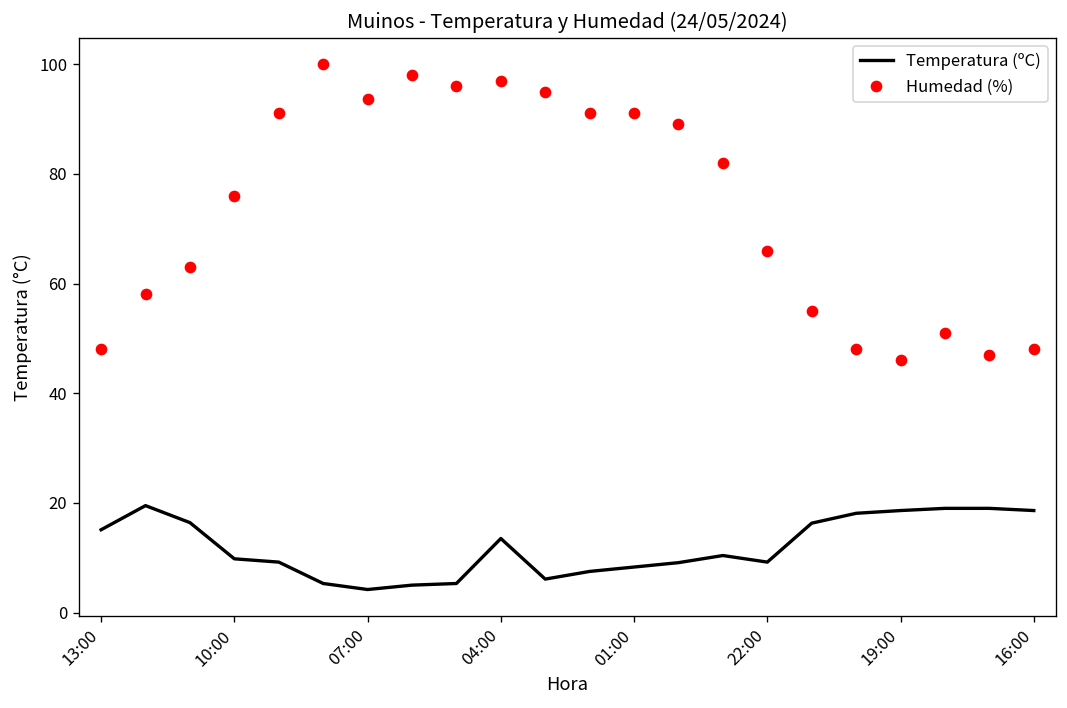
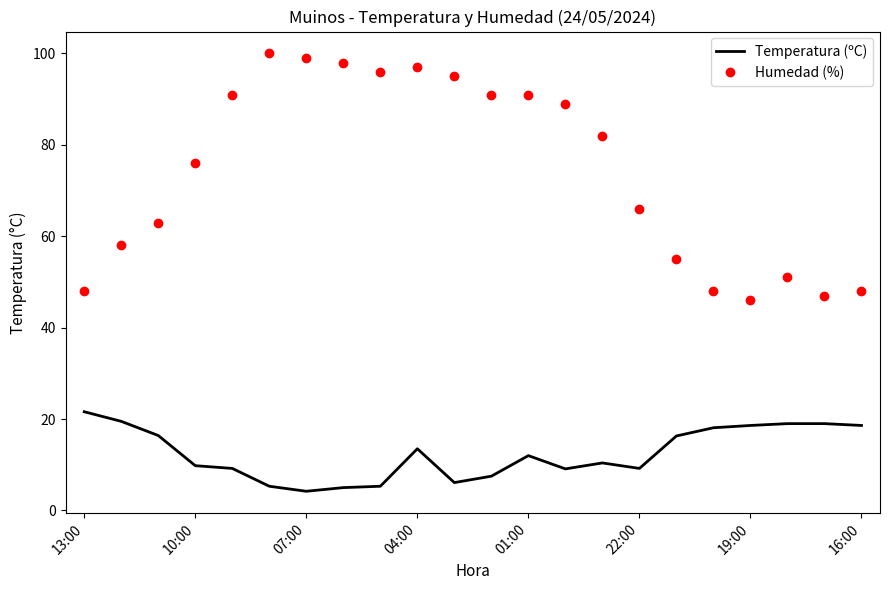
Temperatura (ºC), 13:00: 15 -> 22
Humedad (%), 07:00: 94 -> 99
Temperatura (ºC), 01:00: 8 -> 12
